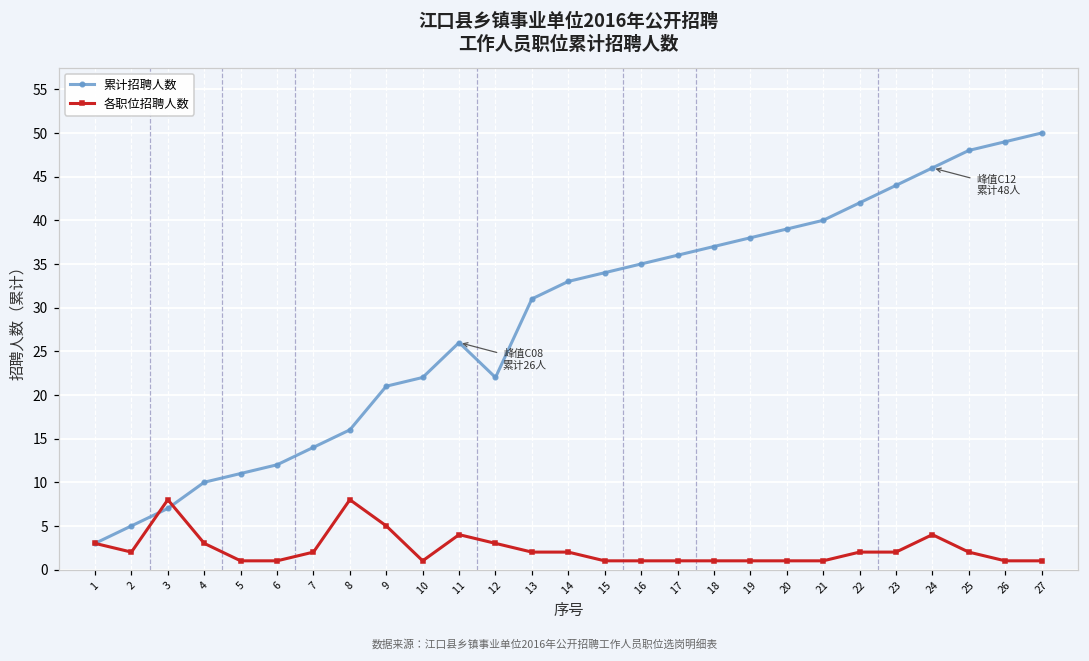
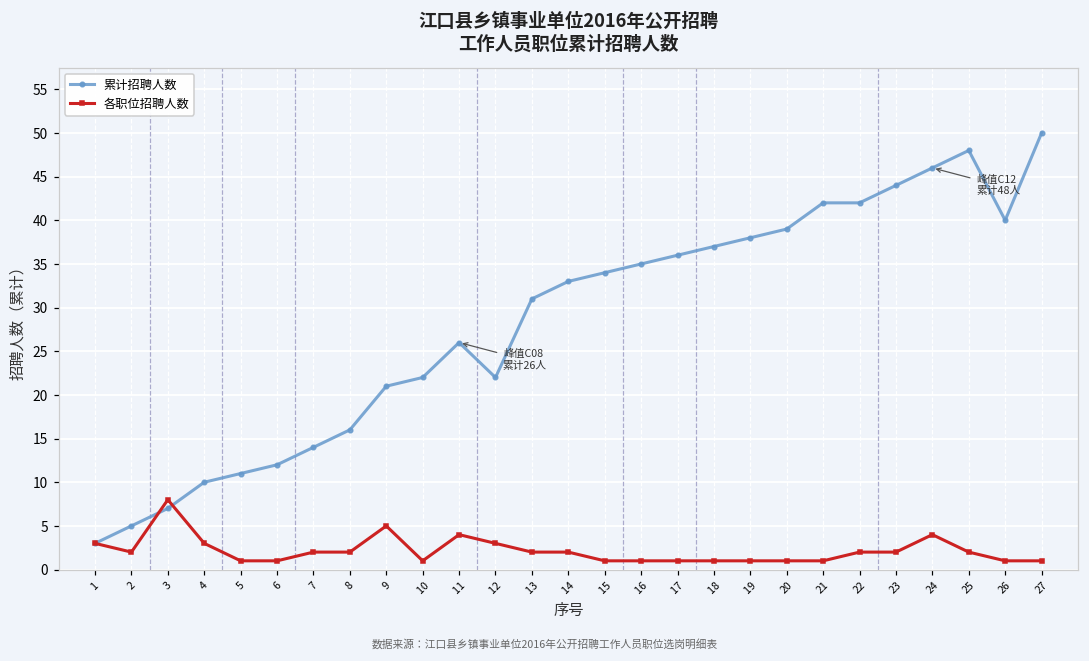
各职位招聘人数, 8: 8 -> 2
累计招聘人数, 21: 40 -> 42
累计招聘人数, 26: 49 -> 40
